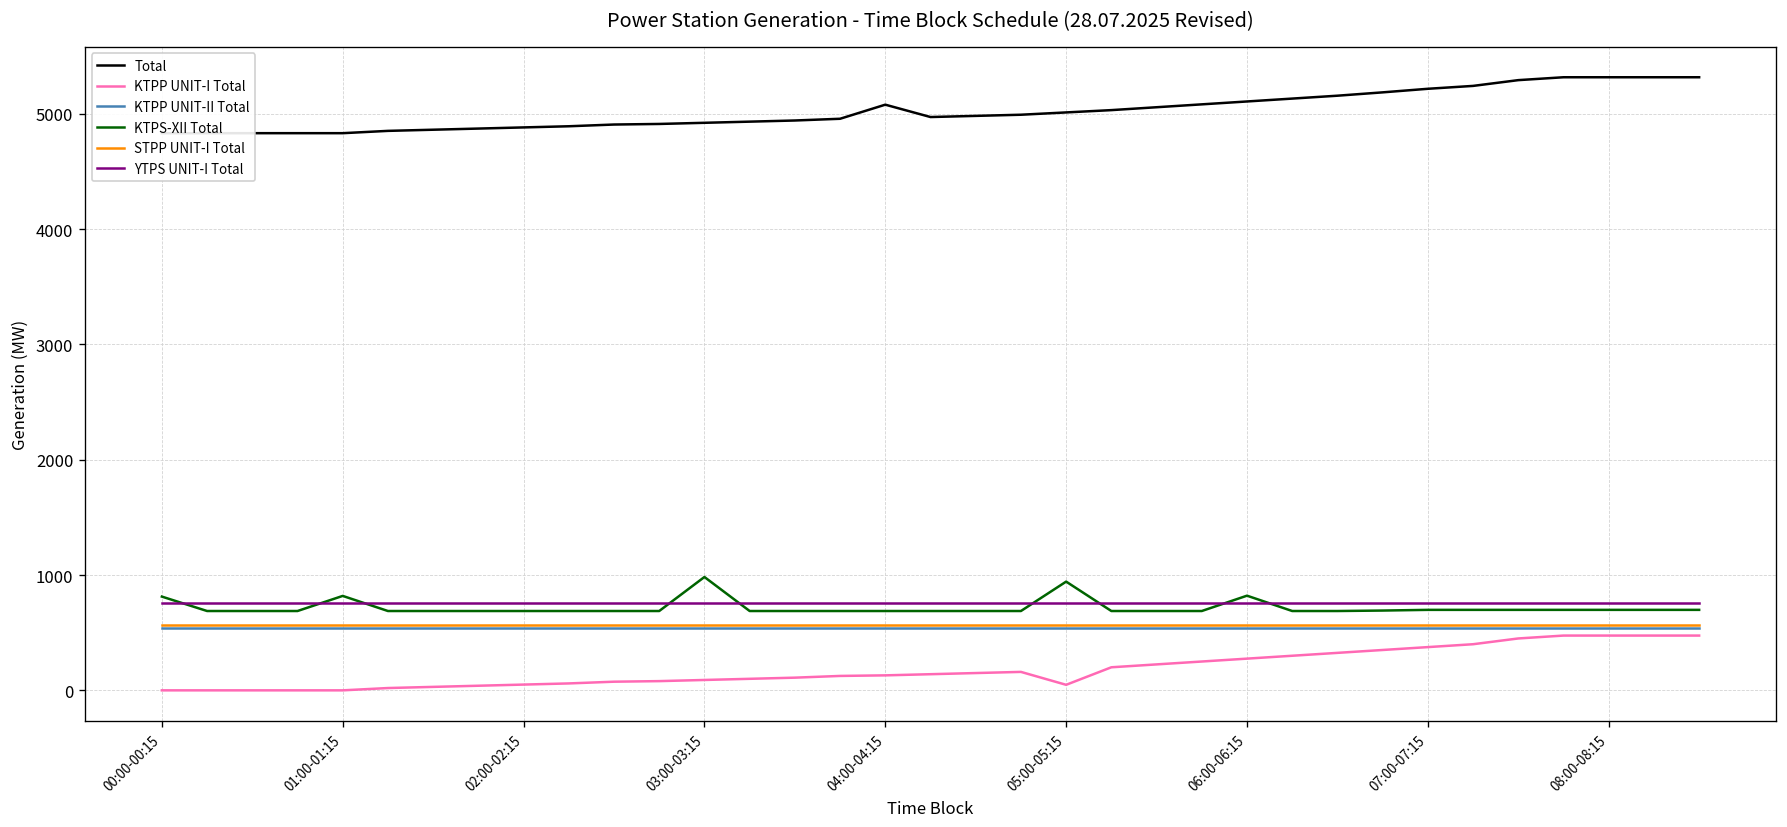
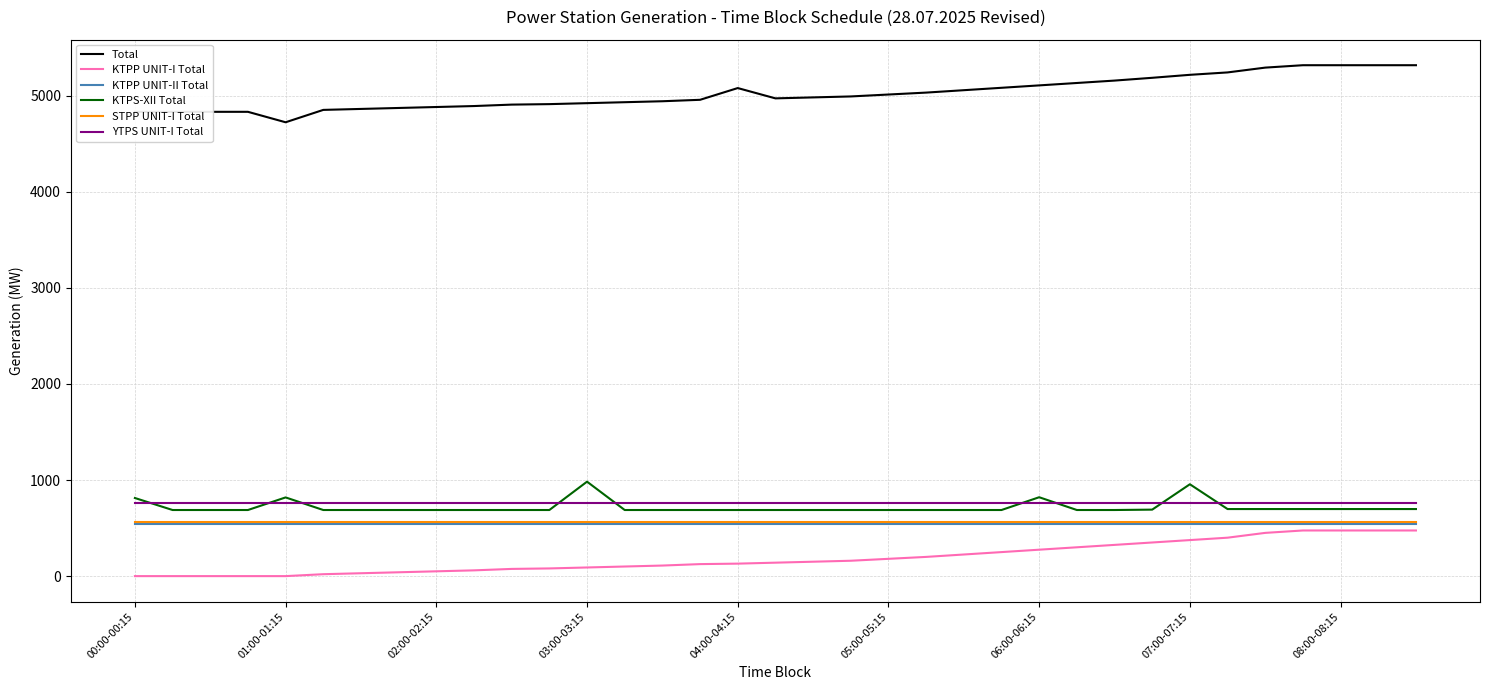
Total, 01:00-01:15: 4800 -> 4700
KTPP UNIT-I Total, 05:00-05:15: 0 -> 200
KTPS-XII Total, 05:00-05:15: 900 -> 700
KTPS-XII Total, 07:00-07:15: 700 -> 1000
